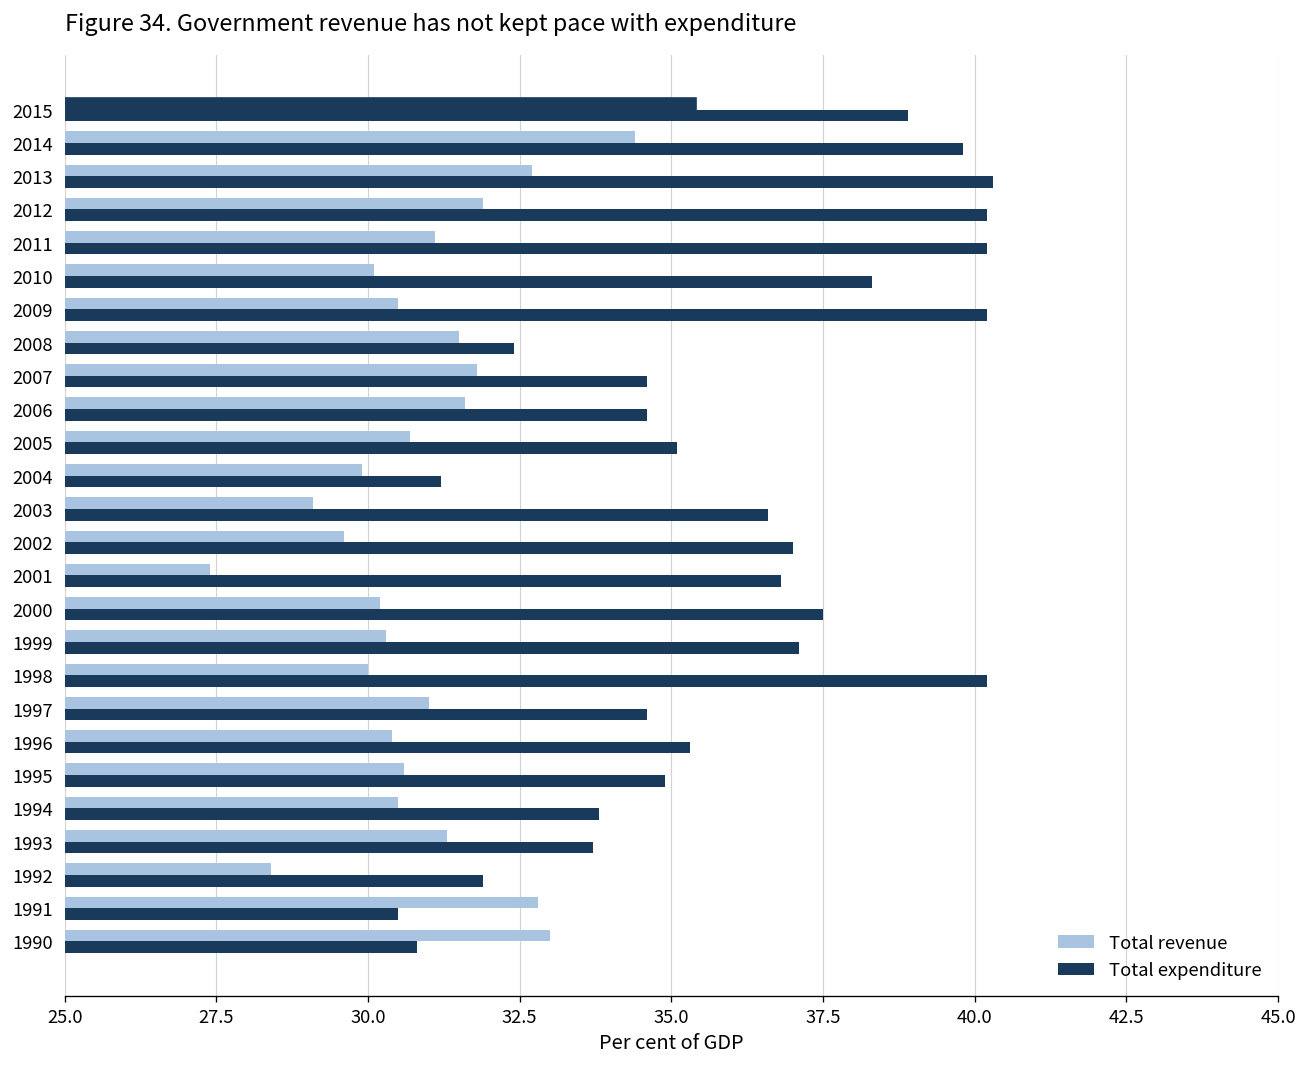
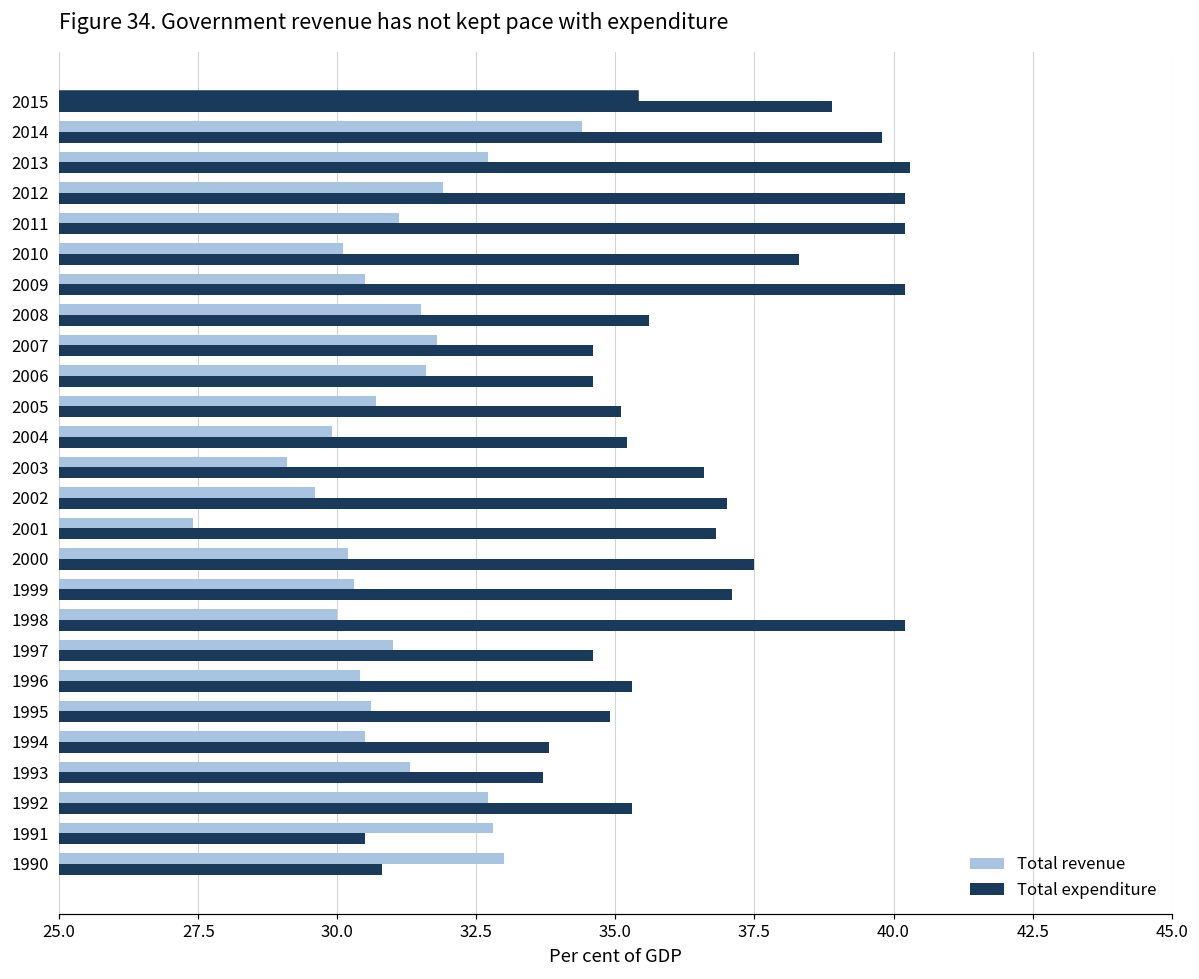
Total expenditure, 2008: 32.4 -> 35.6
Total expenditure, 2004: 31.2 -> 35.2
Total revenue, 1992: 28.4 -> 32.7
Total expenditure, 1992: 31.9 -> 35.3
